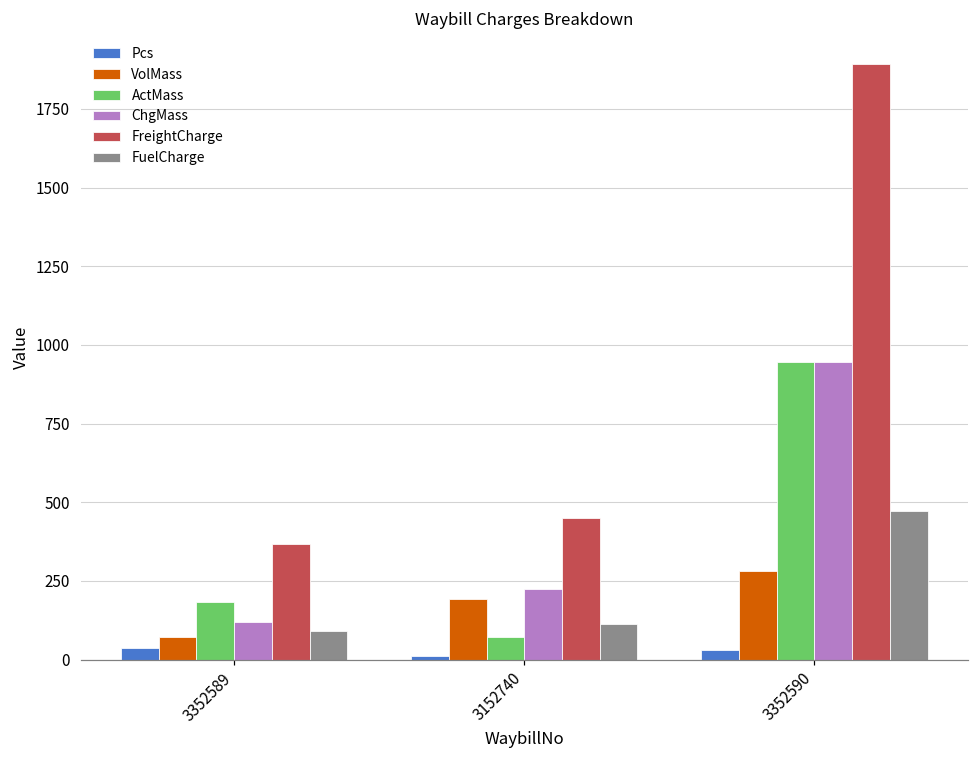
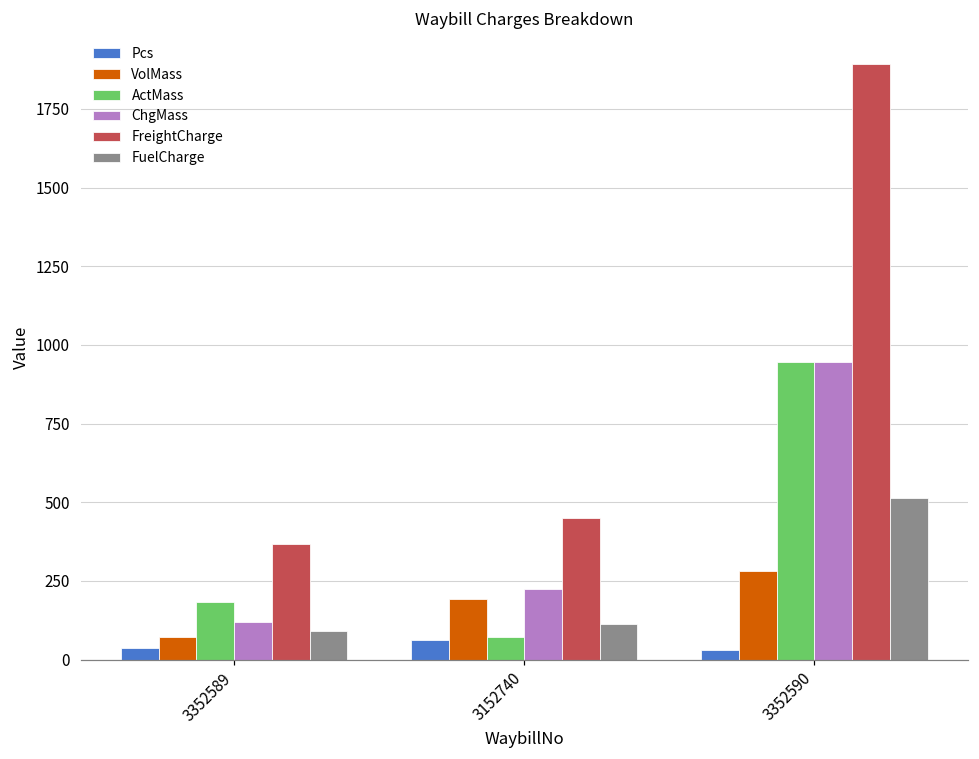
Pcs, 3152740: 10 -> 60
FuelCharge, 3352590: 470 -> 510
